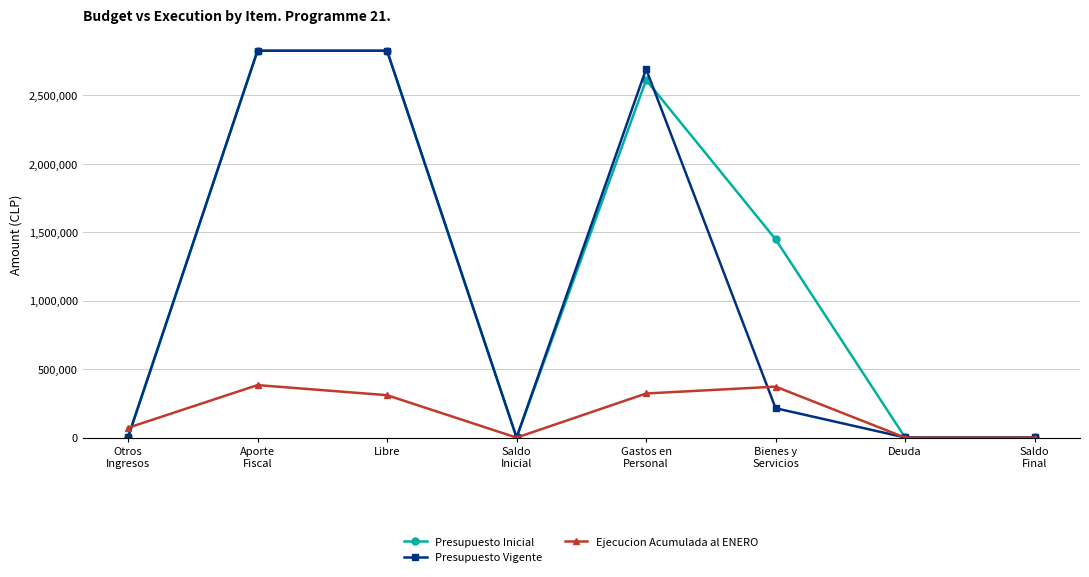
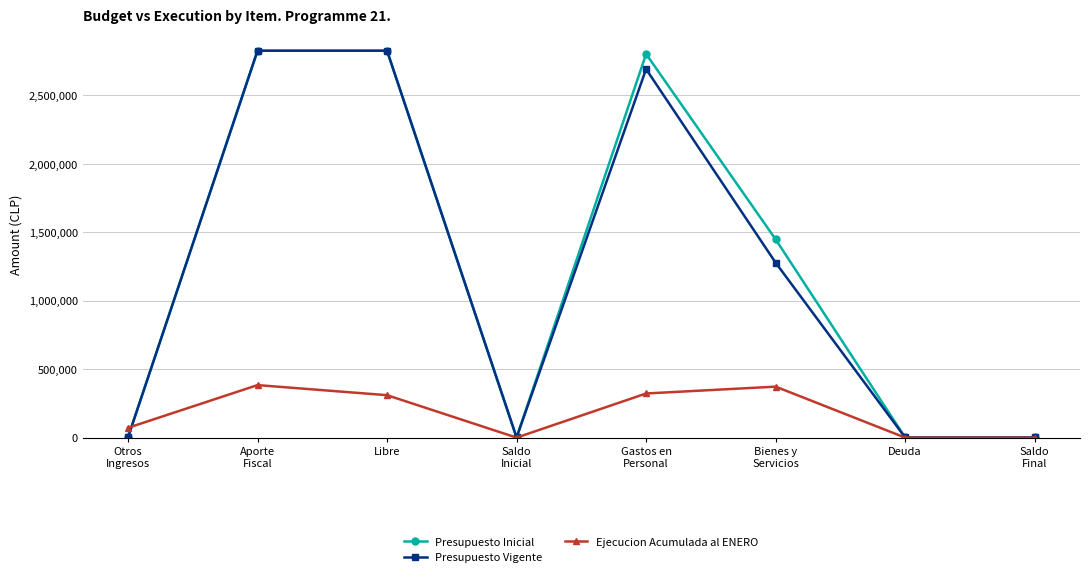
Presupuesto Inicial, Gastos en Personal: 2,610,000 -> 2,800,000
Presupuesto Vigente, Bienes y Servicios: 210,000 -> 1,280,000
